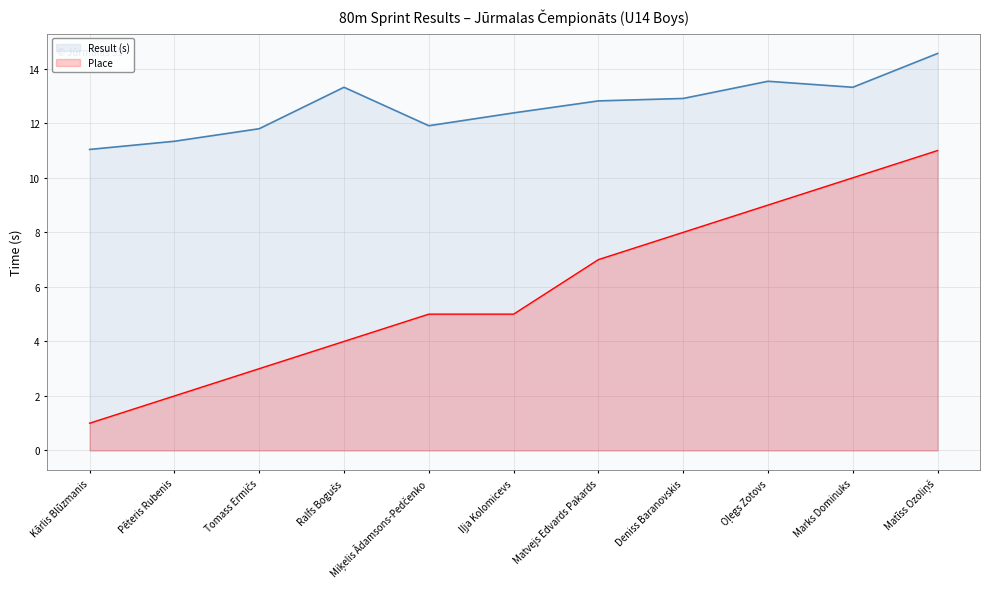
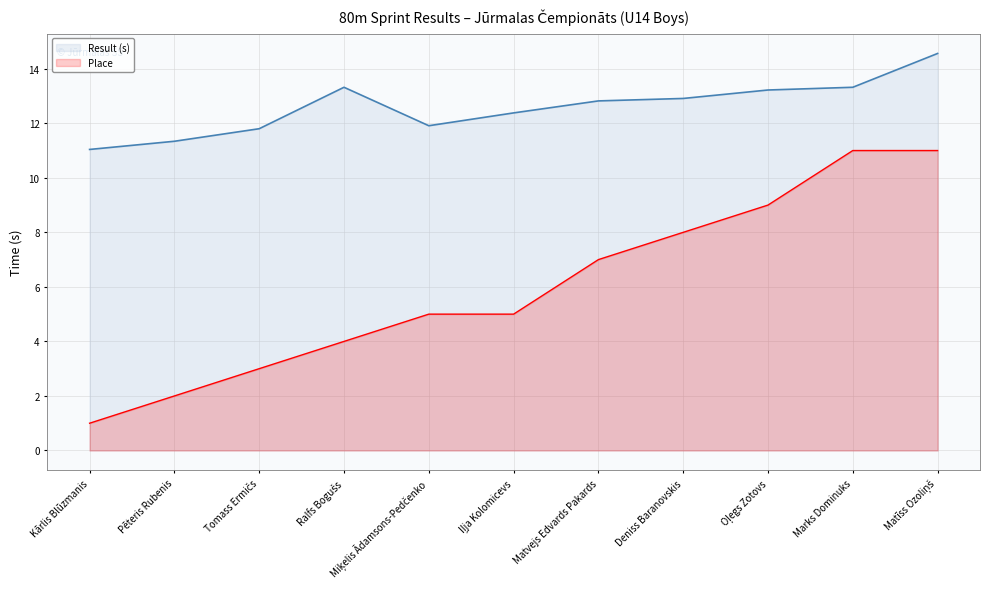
Result (s), Oļegs Zotovs: 13.5 -> 13.2
Place, Marks Dominuks: 10 -> 11
